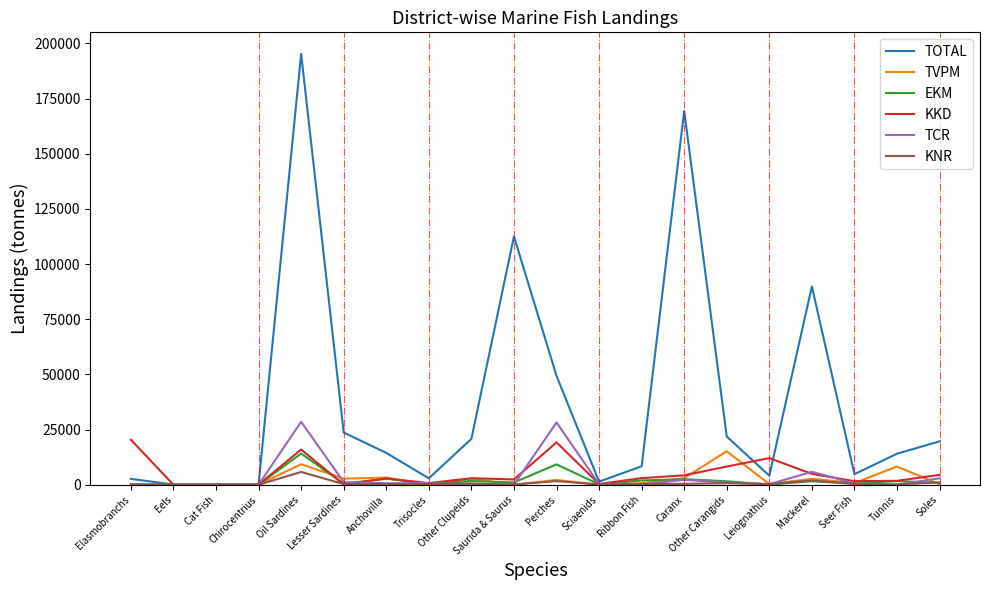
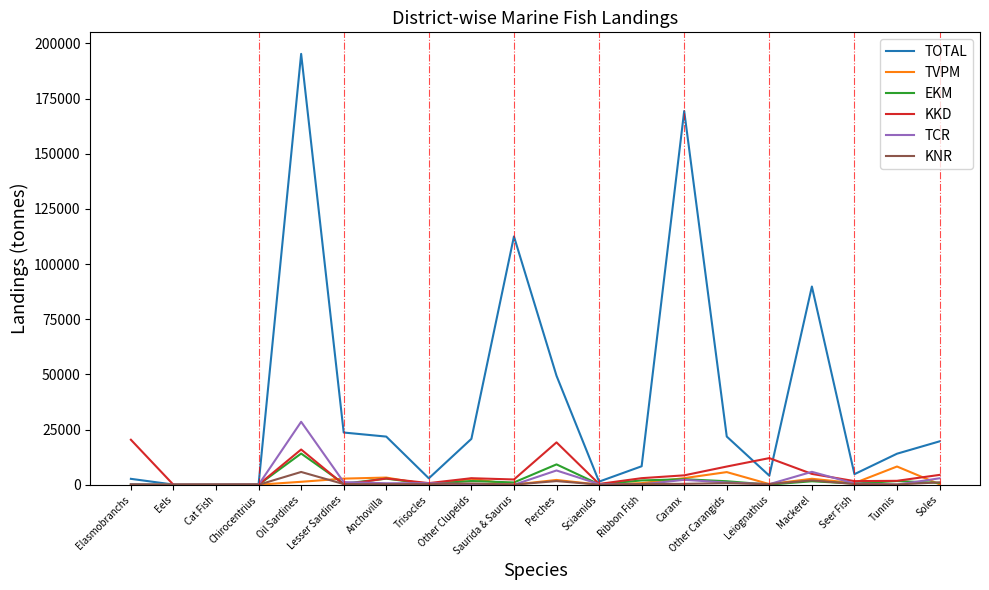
TVPM, Oil Sardines: 9000 -> 1000
TOTAL, Anchovilla: 14000 -> 22000
TCR, Perches: 28000 -> 6000
TVPM, Other Carangids: 15000 -> 6000
